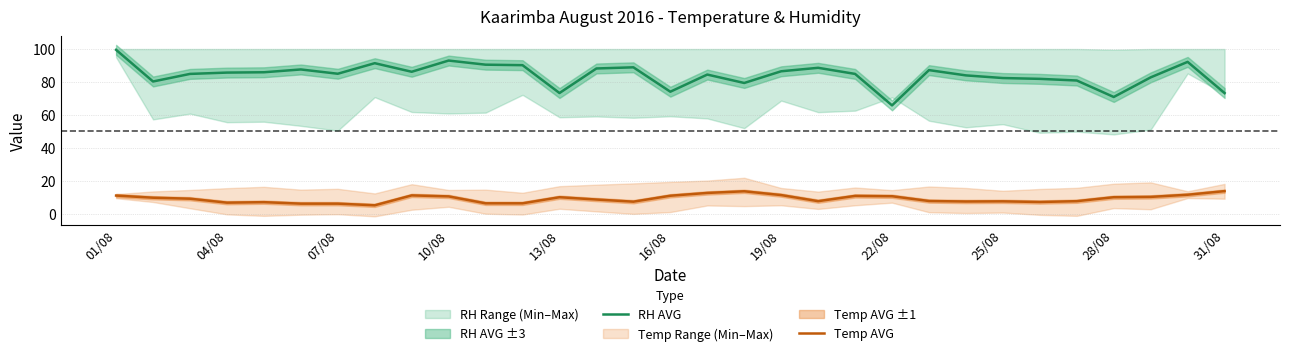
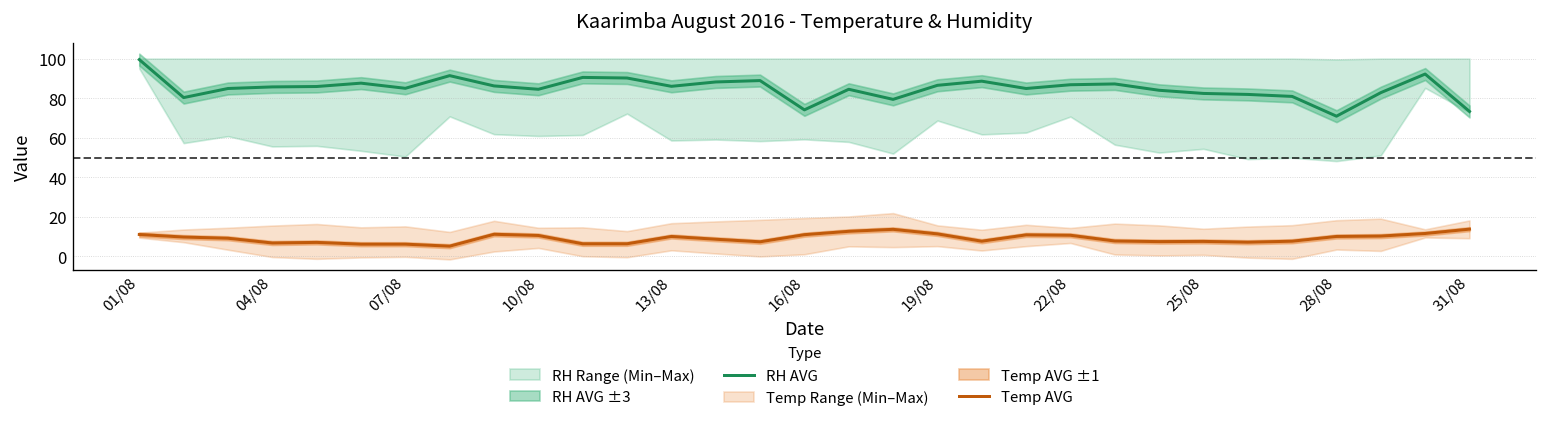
RH AVG, 10/08: 93 -> 85
RH AVG, 13/08: 73 -> 86
RH AVG, 22/08: 66 -> 87
